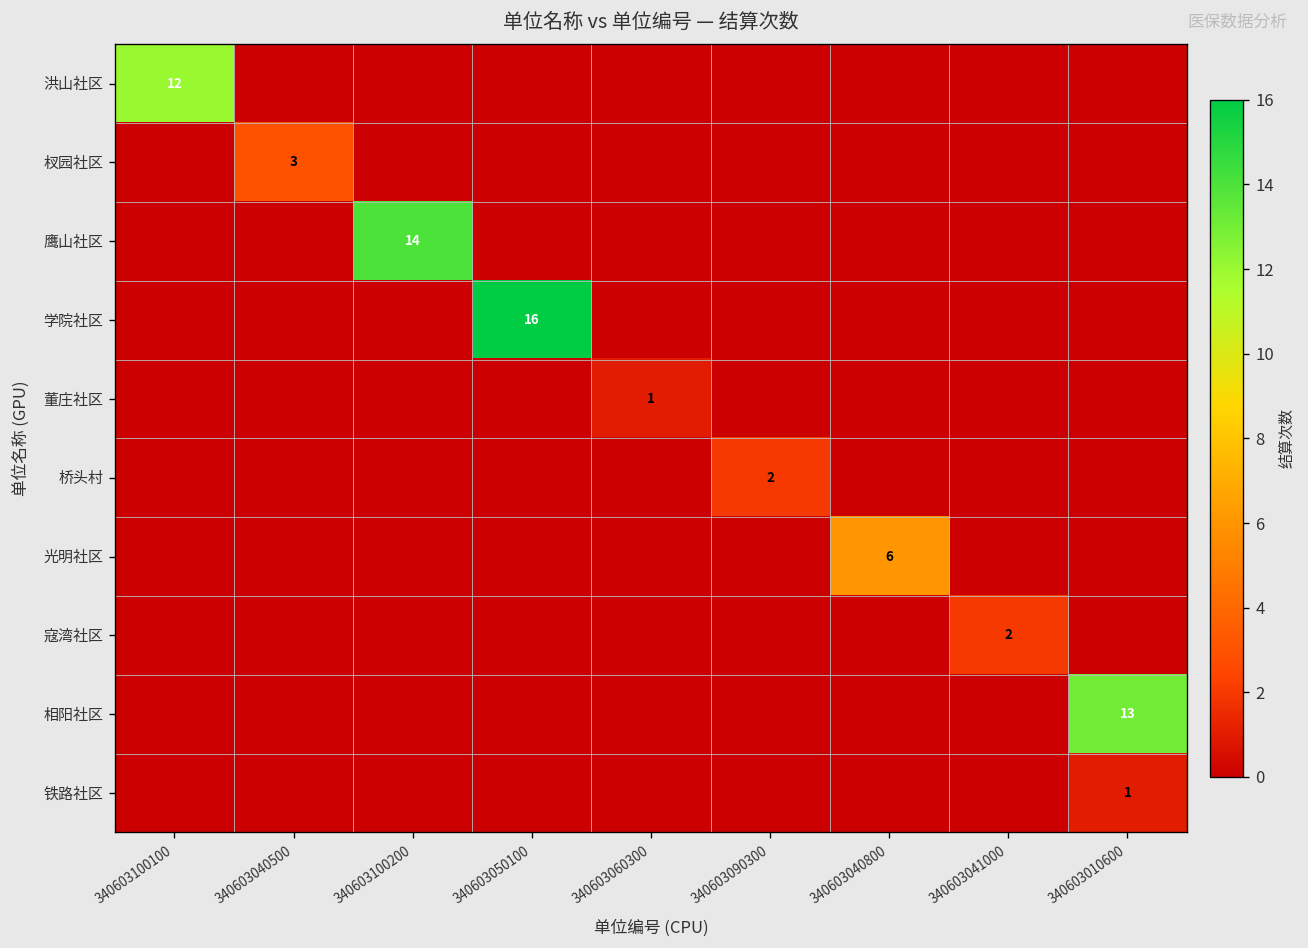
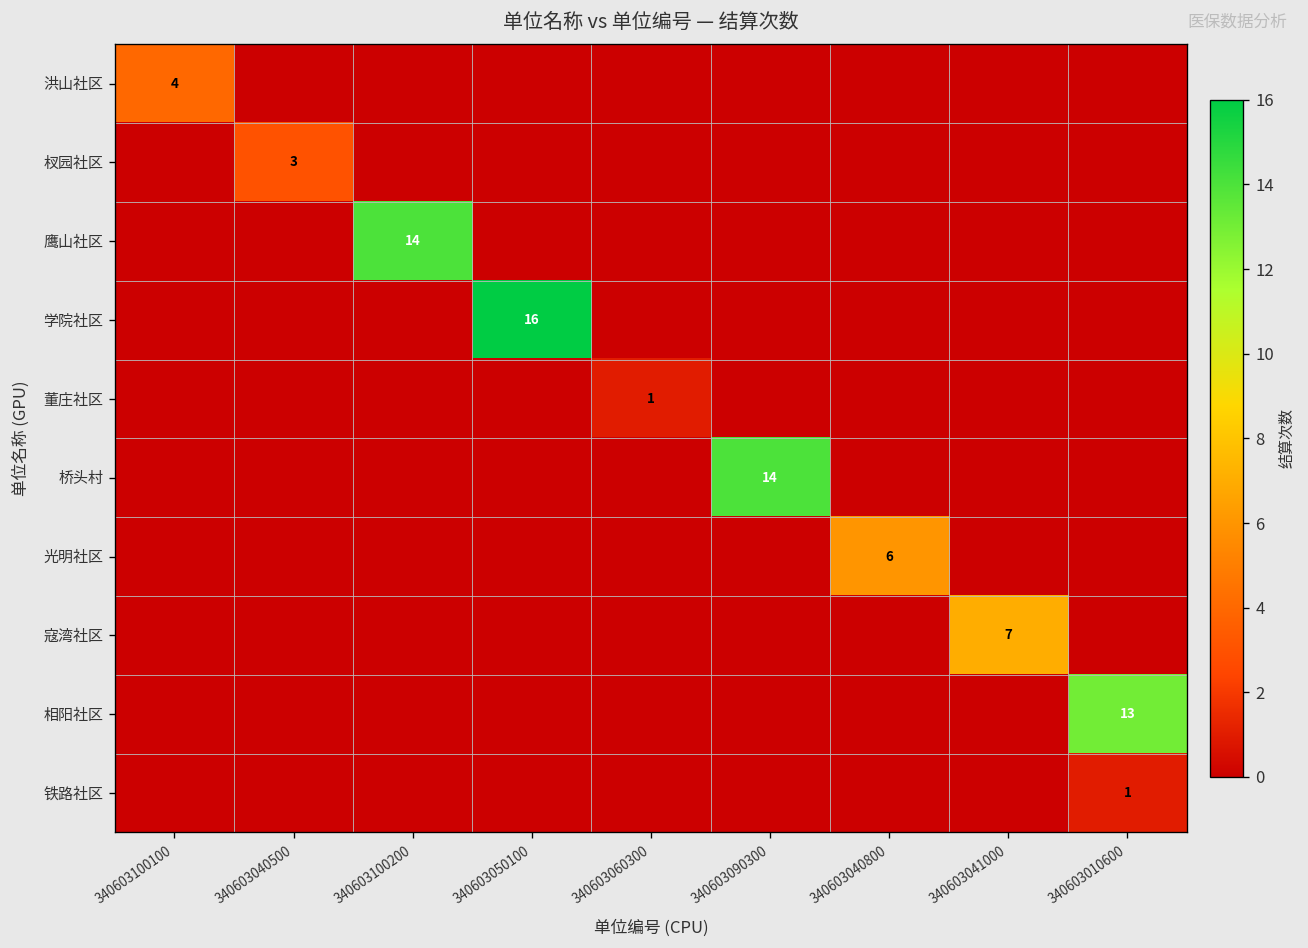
洪山社区, 340603100100: 12 -> 4
桥头村, 340603090300: 2 -> 14
寇湾社区, 340603041000: 2 -> 7
